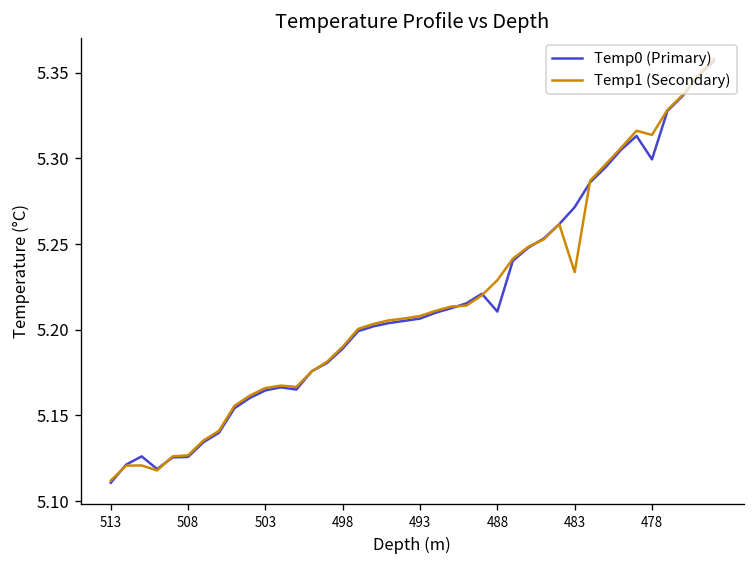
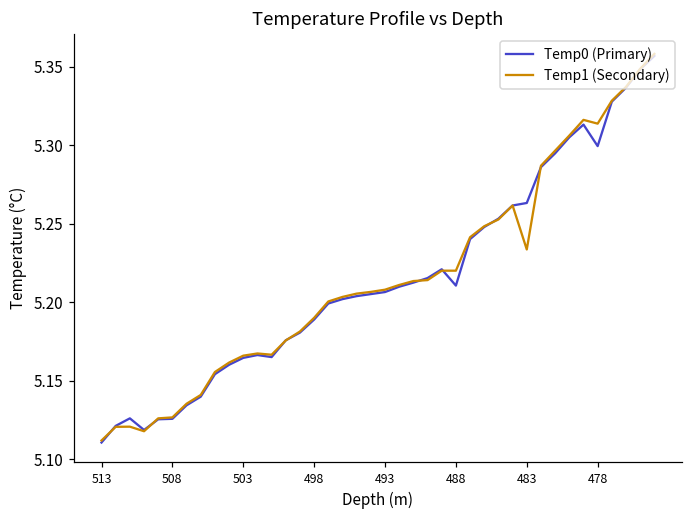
Temp1 (Secondary), 488: 5.229 -> 5.220
Temp0 (Primary), 483: 5.272 -> 5.263
